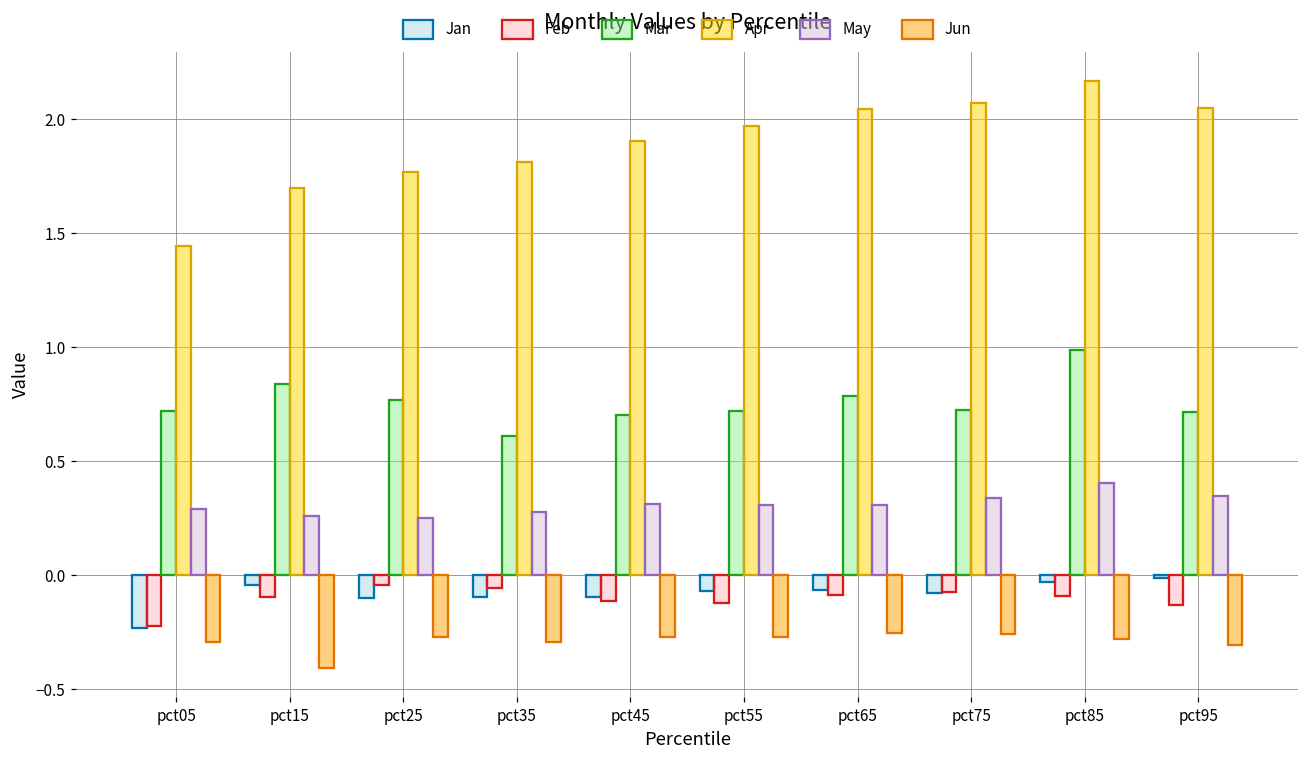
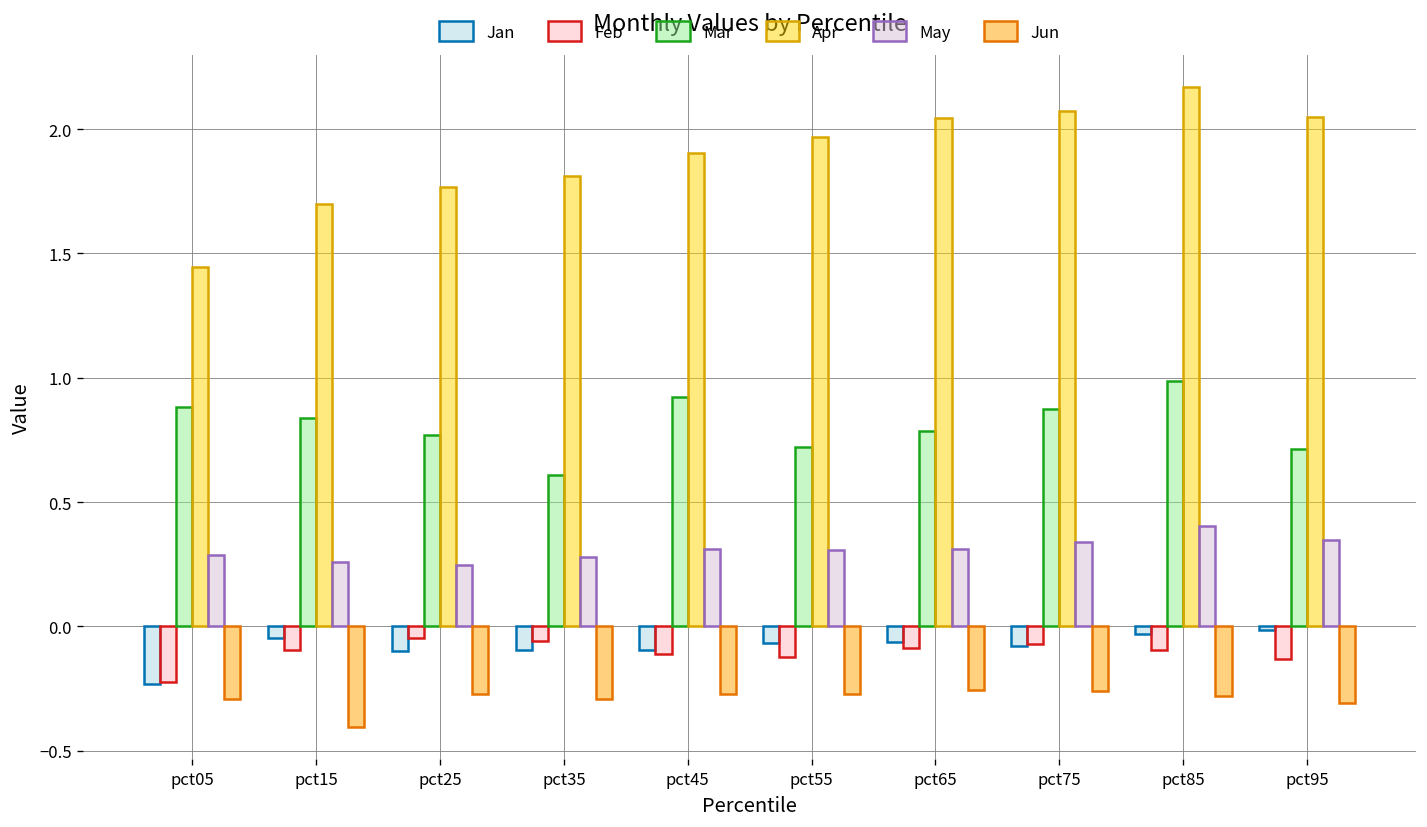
Mar, pct05: 0.72 -> 0.88
Mar, pct45: 0.70 -> 0.92
Mar, pct75: 0.72 -> 0.87
